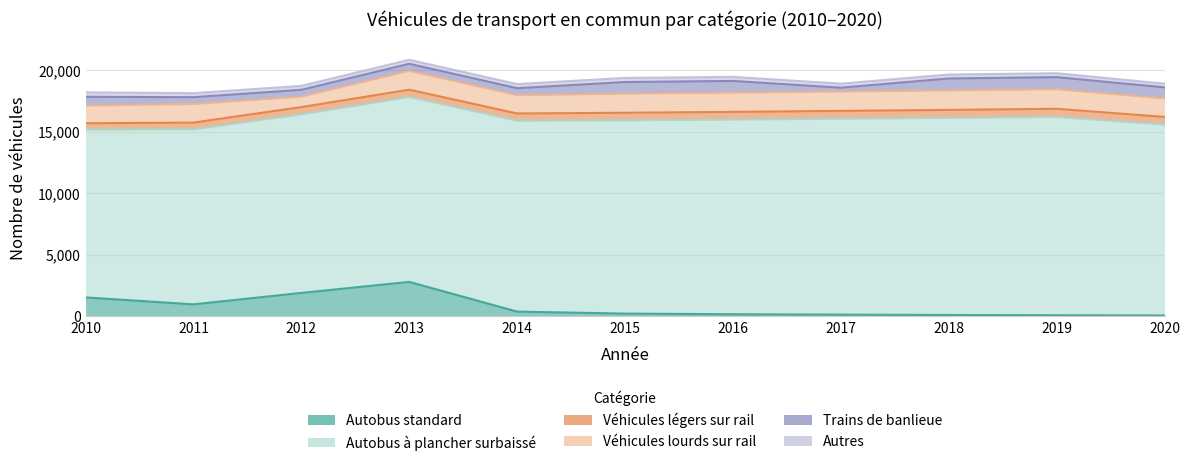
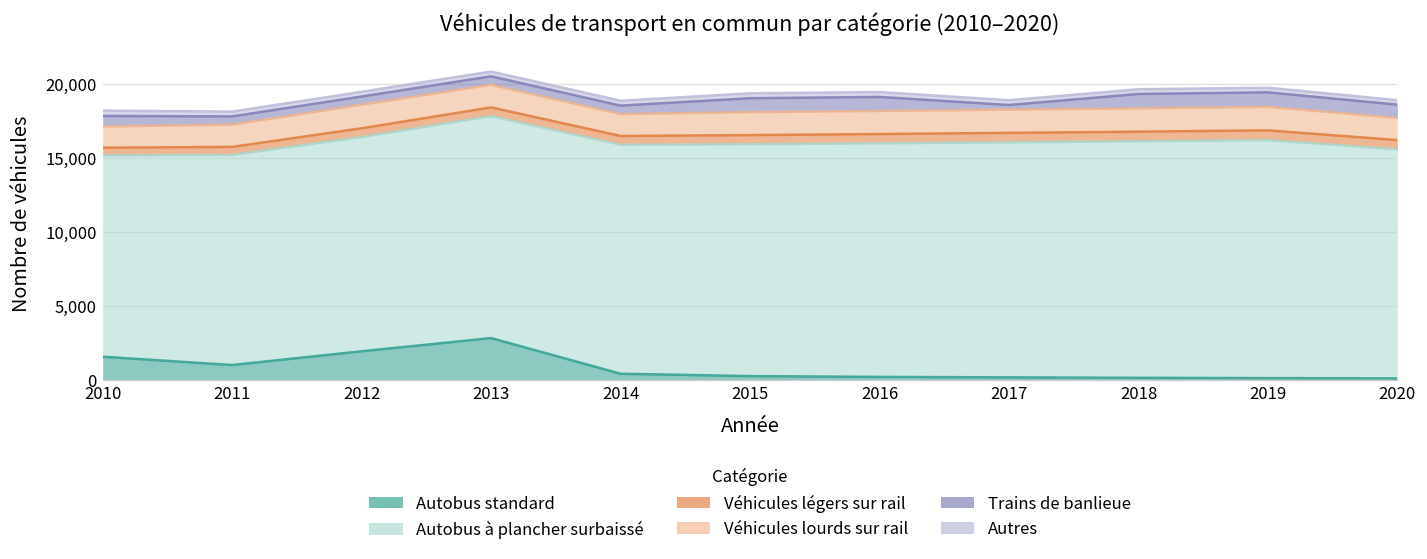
Véhicules lourds sur rail, 2012: 800 -> 1,600
